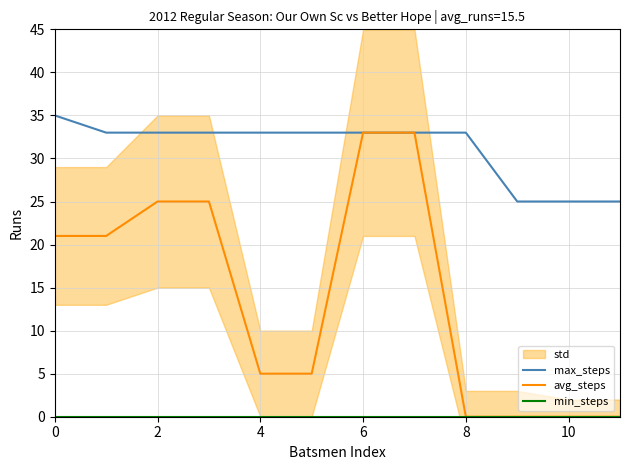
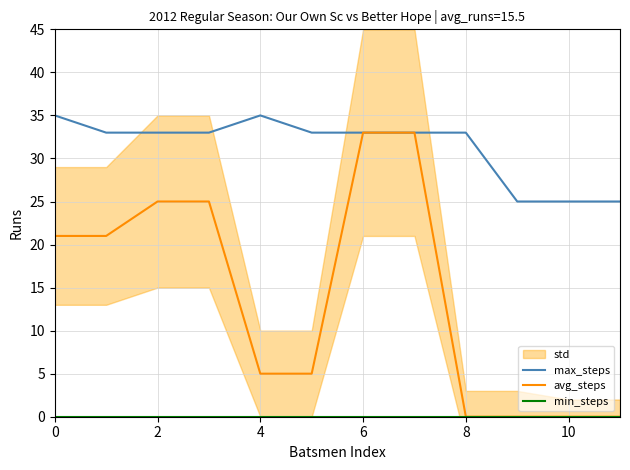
max_steps, 4: 33 -> 35
